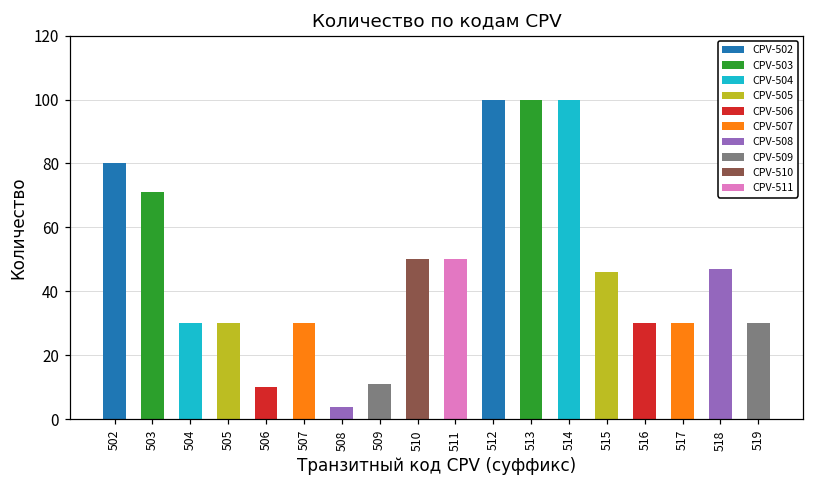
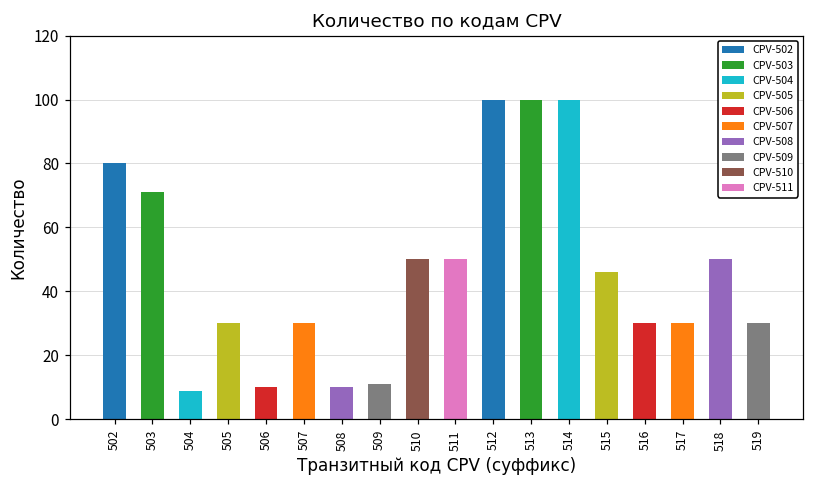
504: 30 -> 9
508: 4 -> 10
518: 47 -> 50
